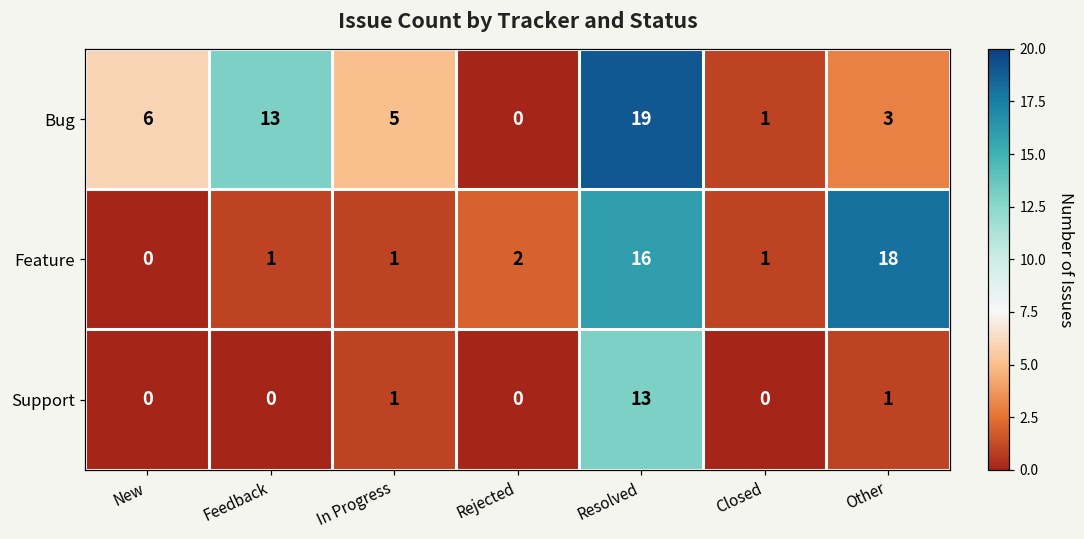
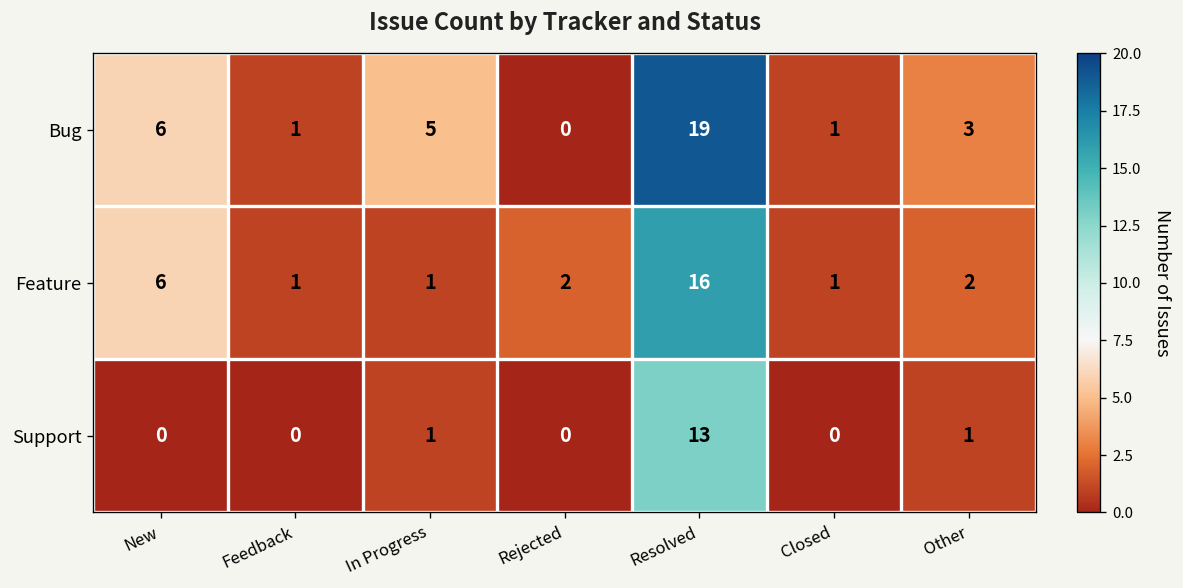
Bug, Feedback: 13 -> 1
Feature, New: 0 -> 6
Feature, Other: 18 -> 2
